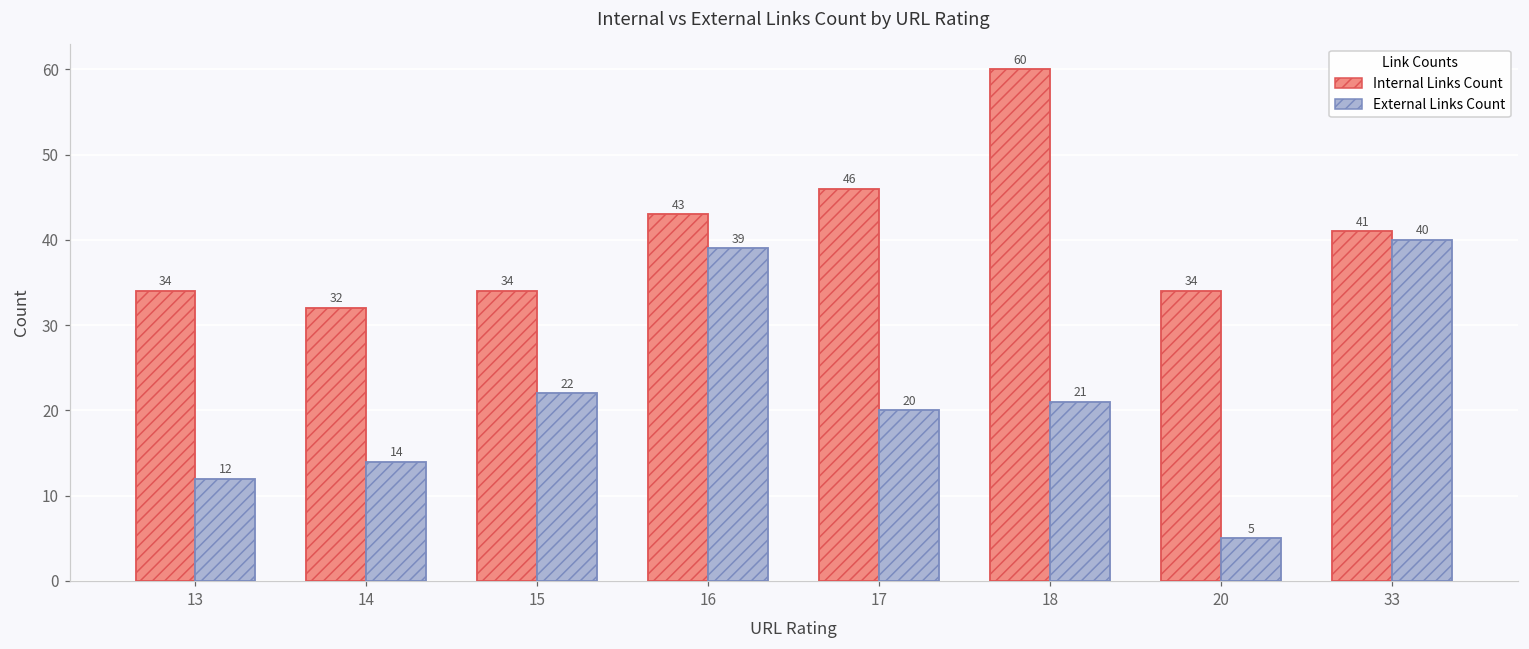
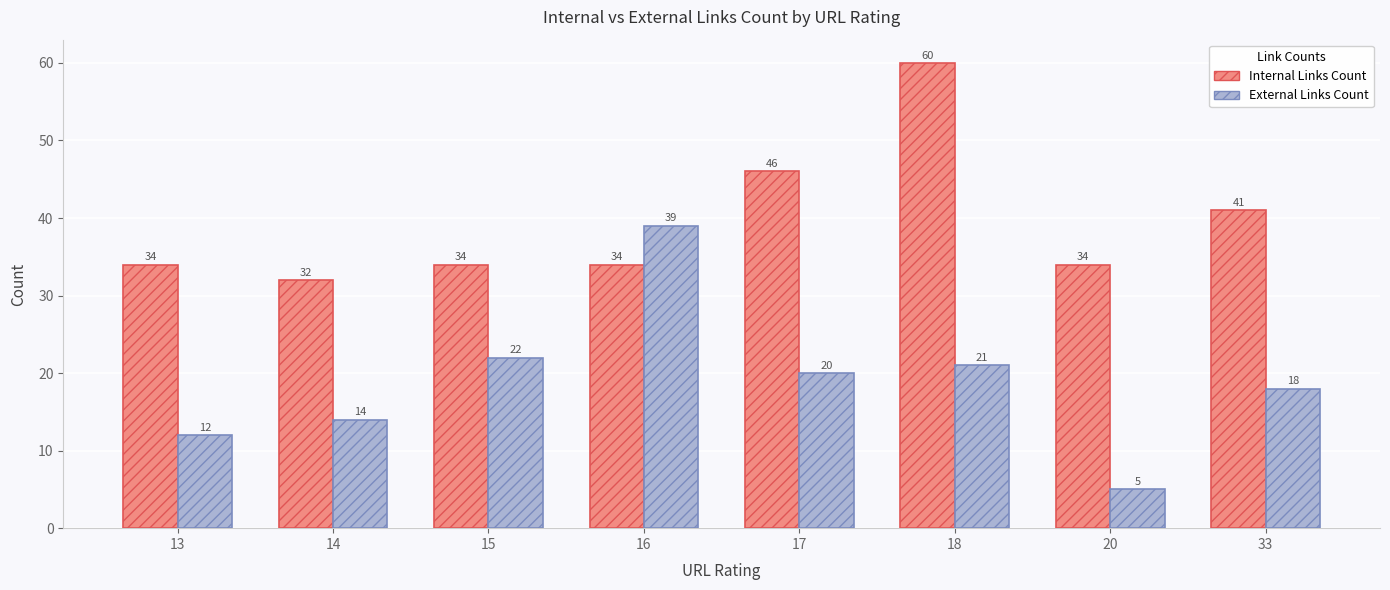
Internal Links Count, 16: 43 -> 34
External Links Count, 33: 40 -> 18
